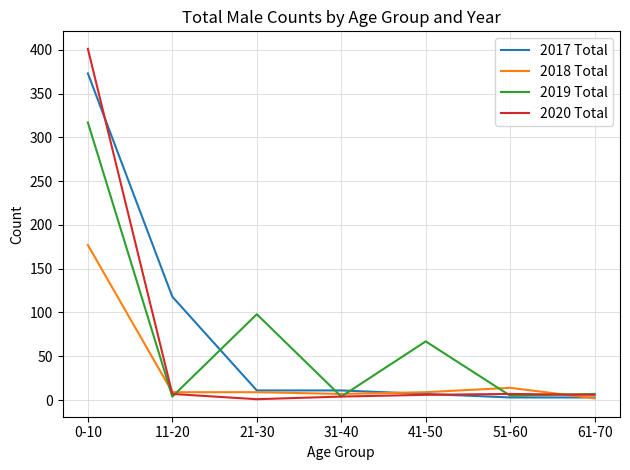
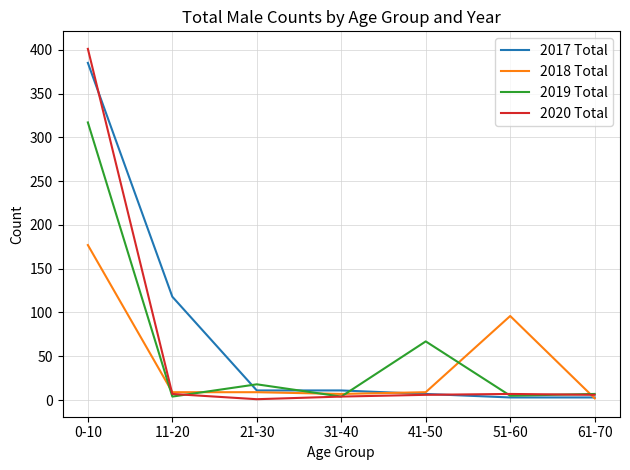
2017 Total, 0-10: 370 -> 390
2019 Total, 21-30: 100 -> 20
2018 Total, 51-60: 10 -> 100
